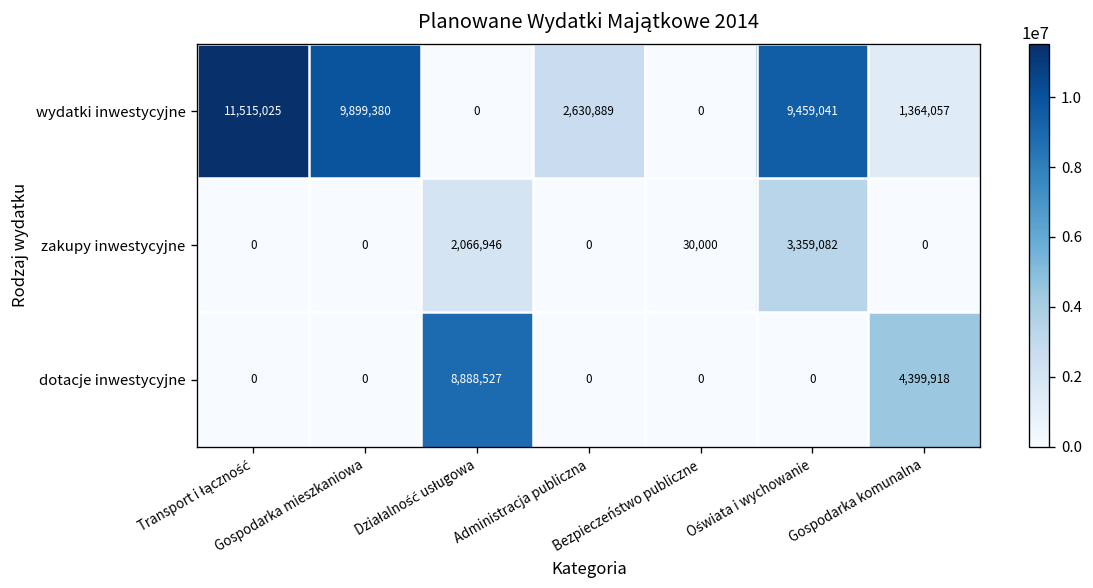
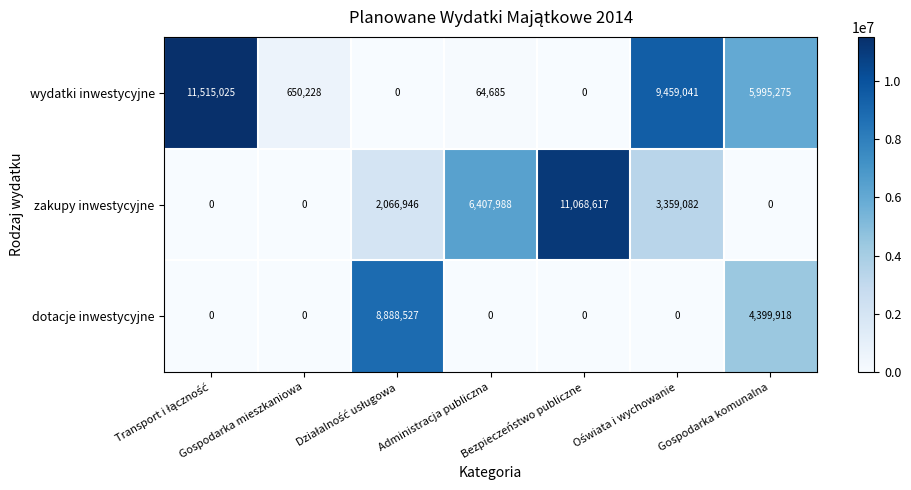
wydatki inwestycyjne, Gospodarka mieszkaniowa: 9,899,380 -> 650,228
wydatki inwestycyjne, Administracja publiczna: 2,630,889 -> 64,685
wydatki inwestycyjne, Gospodarka komunalna: 1,364,057 -> 5,995,275
zakupy inwestycyjne, Administracja publiczna: 0 -> 6,407,988
zakupy inwestycyjne, Bezpieczeństwo publiczne: 30,000 -> 11,068,617
